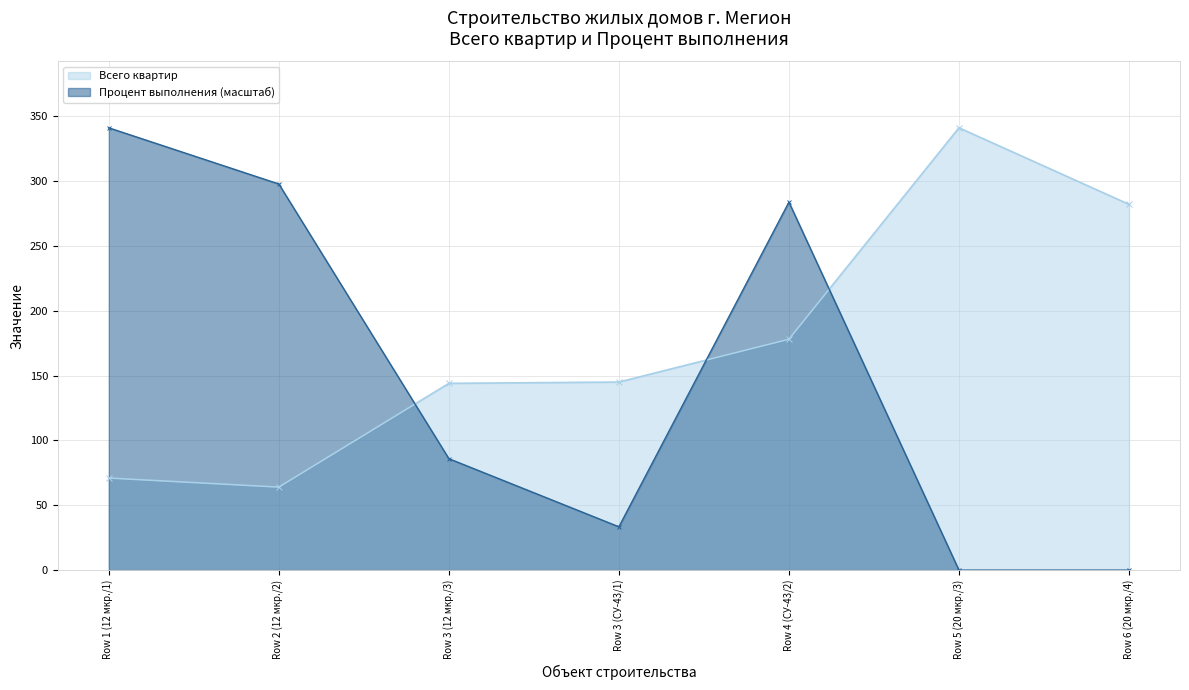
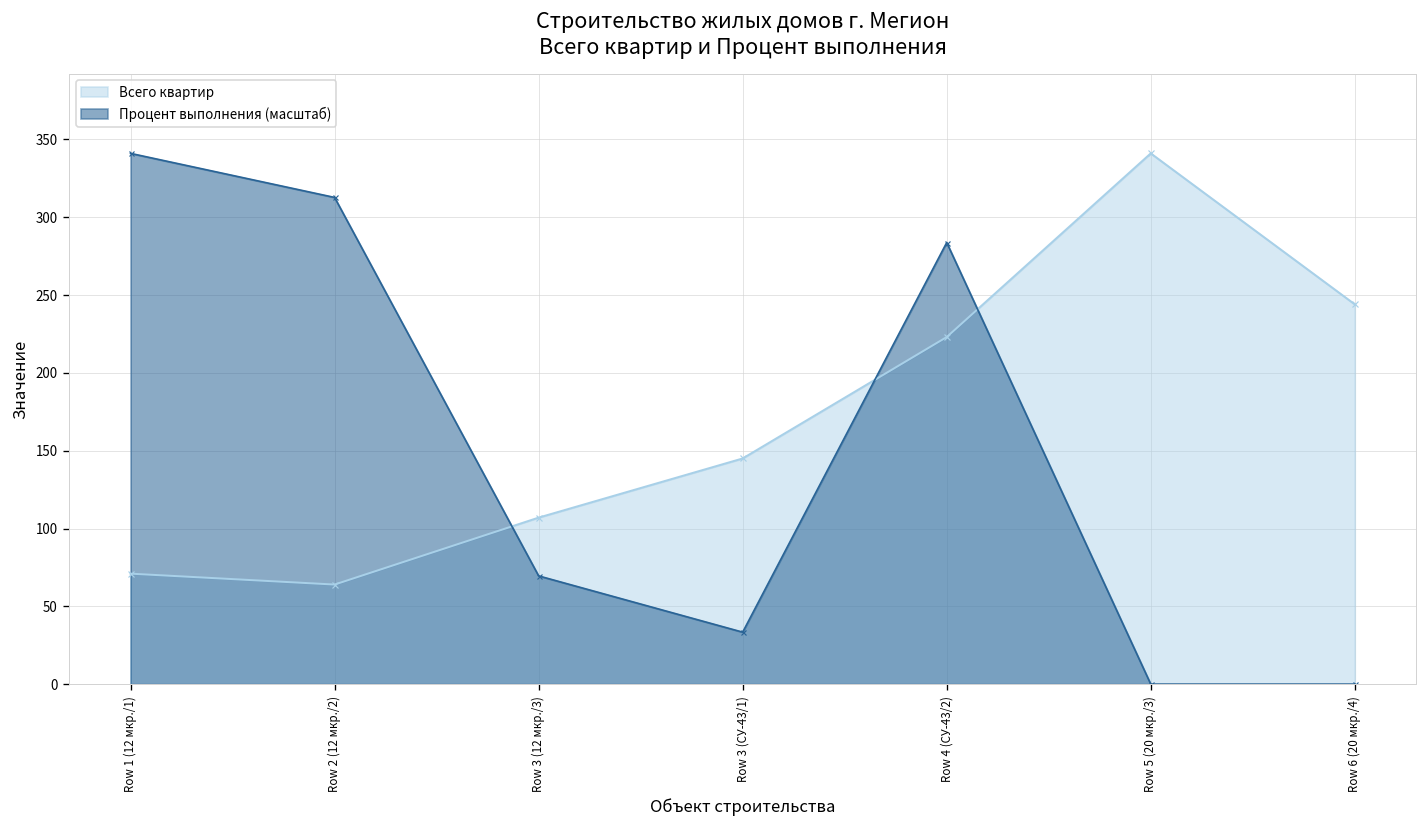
Процент выполнения (масштаб), Row 2 (12 мкр./2): 298 -> 313
Всего квартир, Row 3 (12 мкр./3): 144 -> 107
Процент выполнения (масштаб), Row 3 (12 мкр./3): 86 -> 70
Всего квартир, Row 4 (СУ-43/2): 178 -> 223
Всего квартир, Row 6 (20 мкр./4): 282 -> 244
